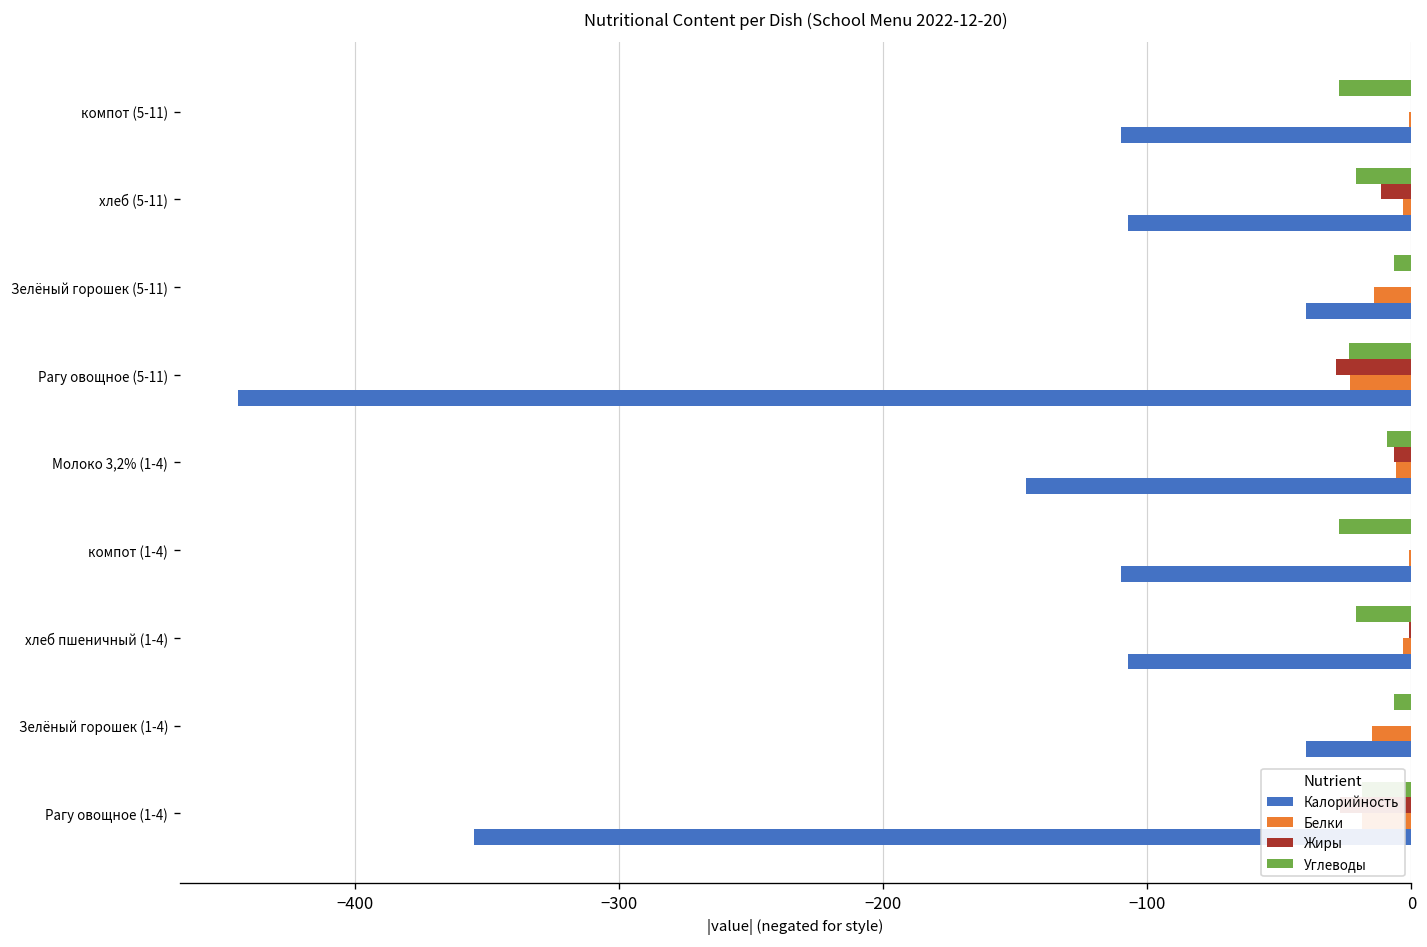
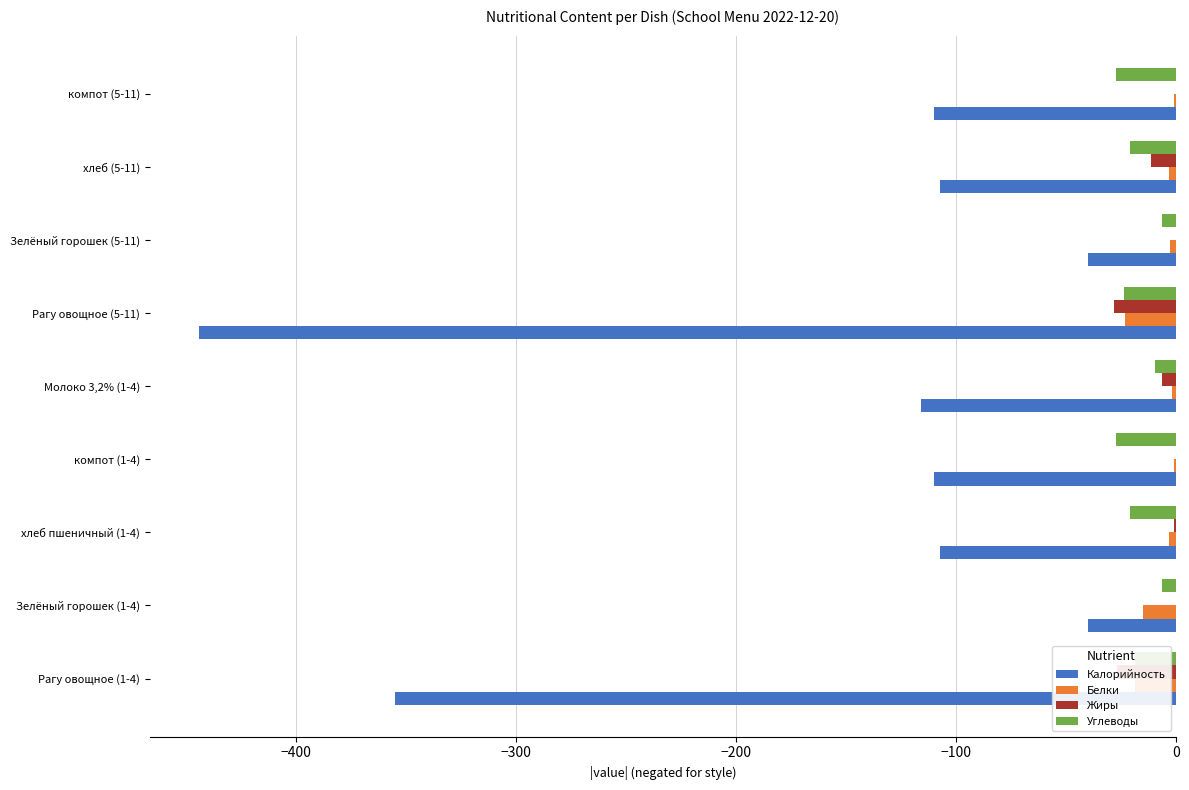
Белки, Зелёный горошек (5-11): -14 -> -3
Белки, Молоко 3,2% (1-4): -6 -> -2
Калорийность, Молоко 3,2% (1-4): -146 -> -116
